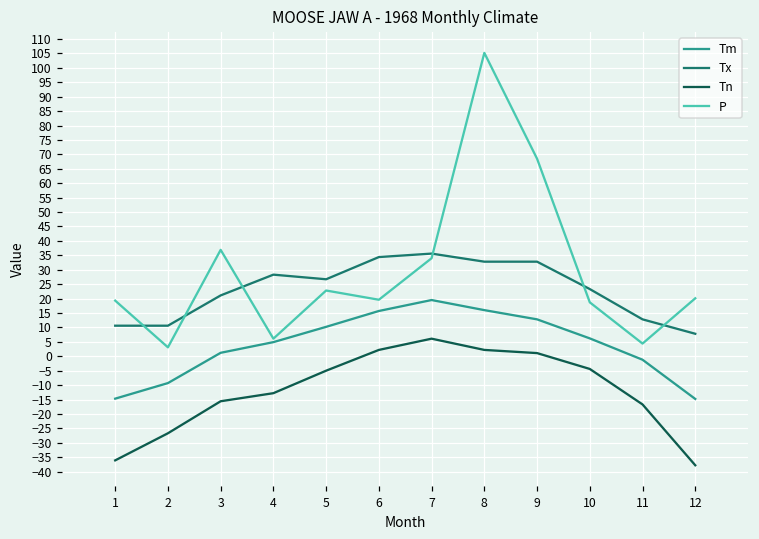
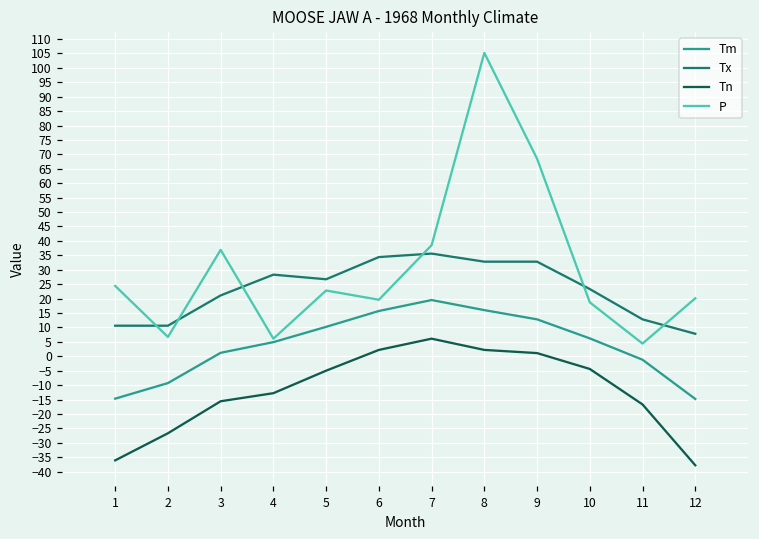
P, 1: 19 -> 24
P, 2: 3 -> 7
P, 7: 34 -> 39
